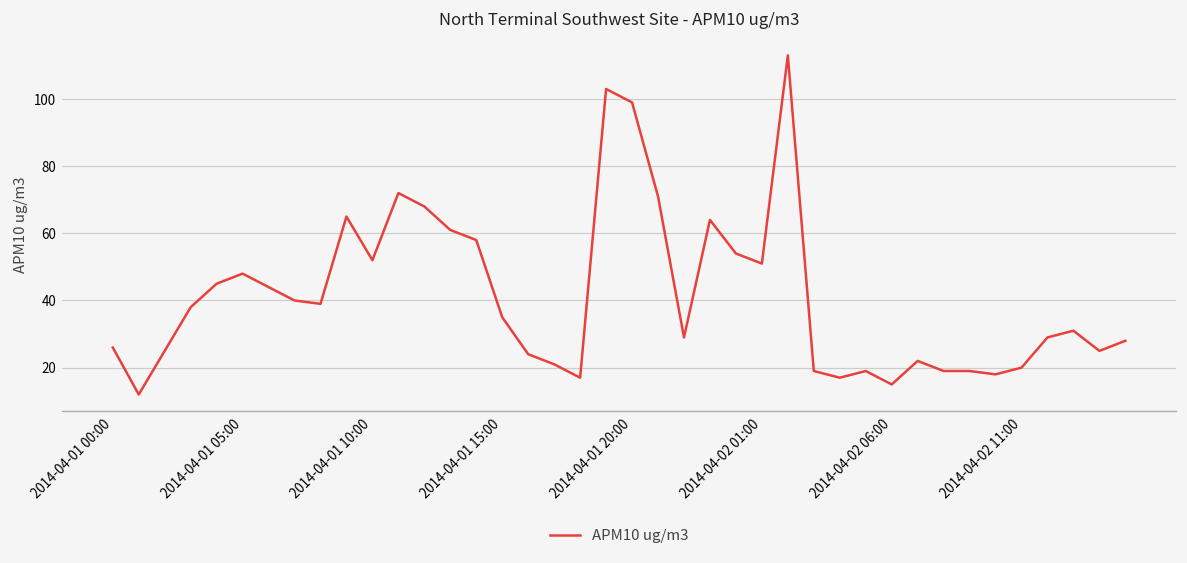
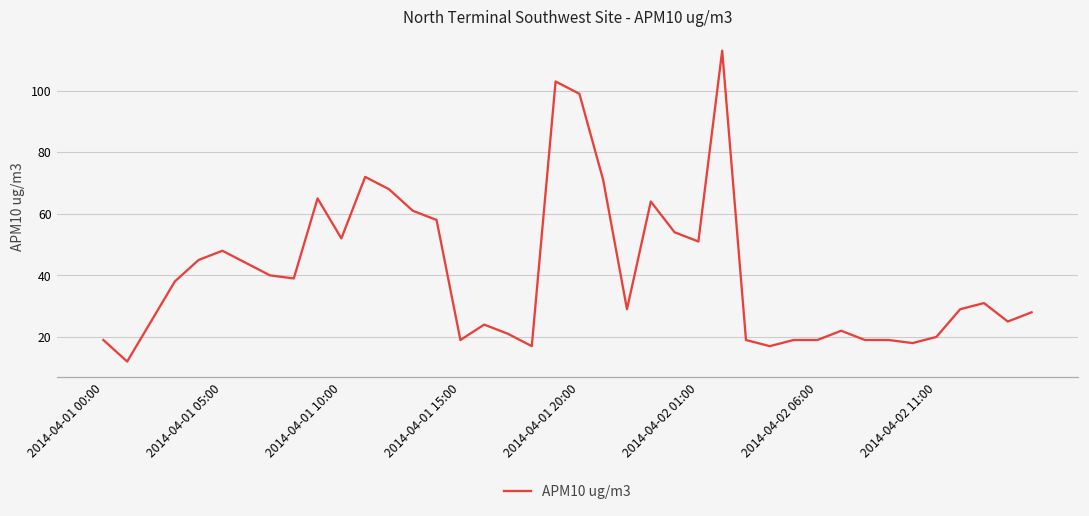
2014-04-01 00:00: 26 -> 19
2014-04-01 15:00: 35 -> 19
2014-04-02 06:00: 15 -> 19
